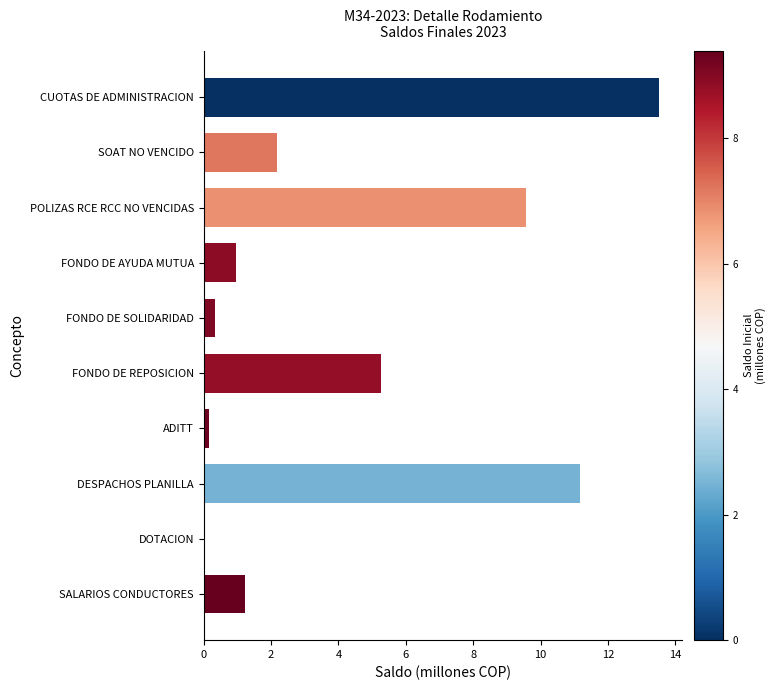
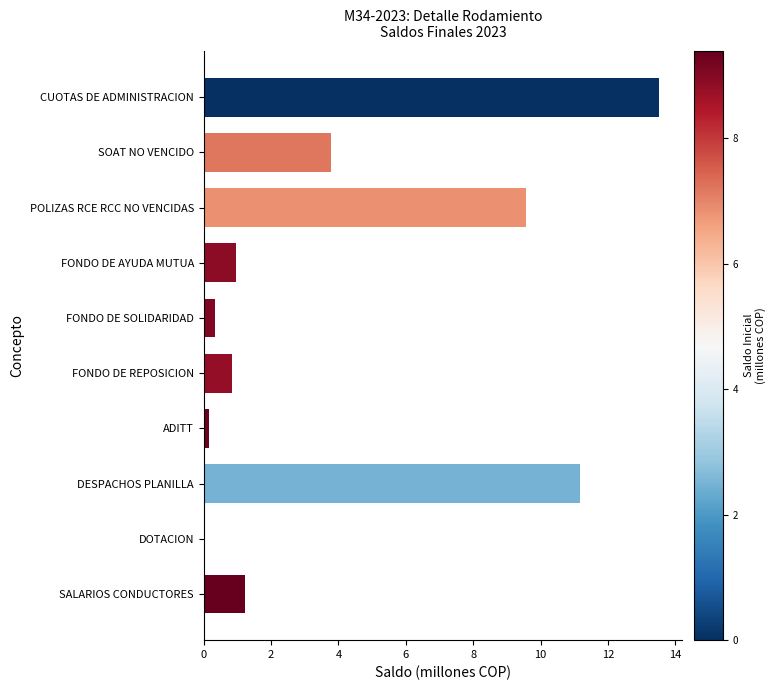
SOAT NO VENCIDO: 2.2 -> 3.8
FONDO DE REPOSICION: 5.3 -> 0.8
